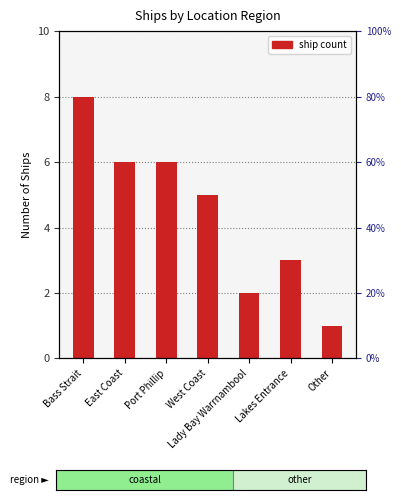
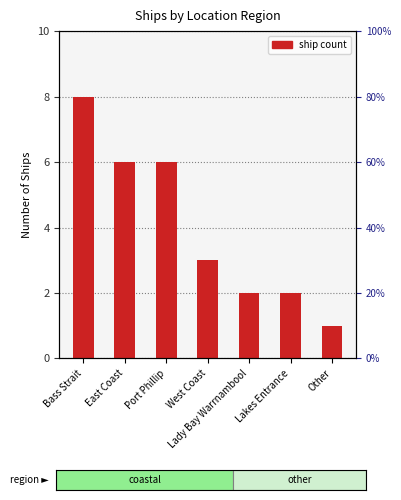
West Coast: 5 -> 3
Lakes Entrance: 3 -> 2
